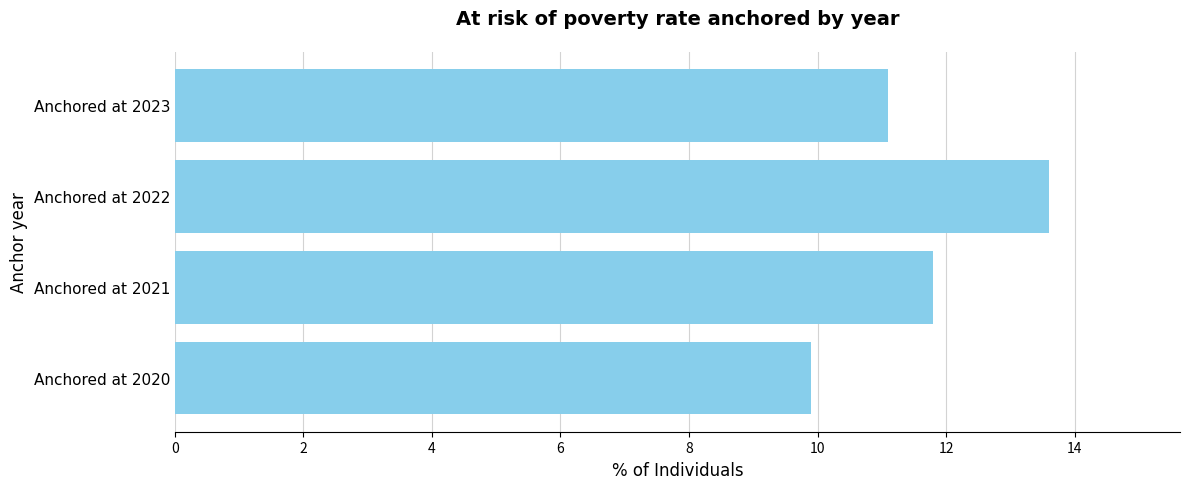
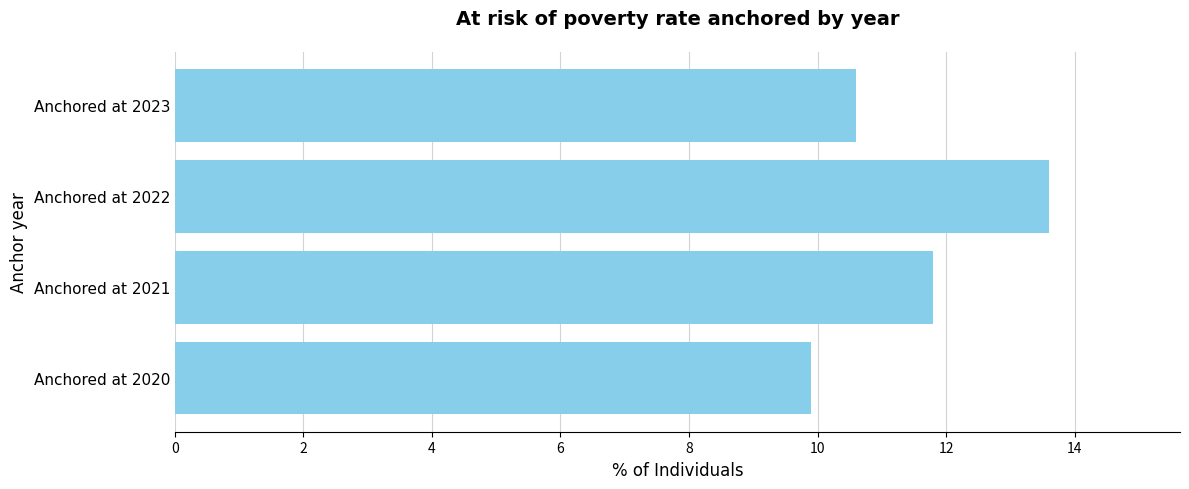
Anchored at 2023: 11.1 -> 10.6
